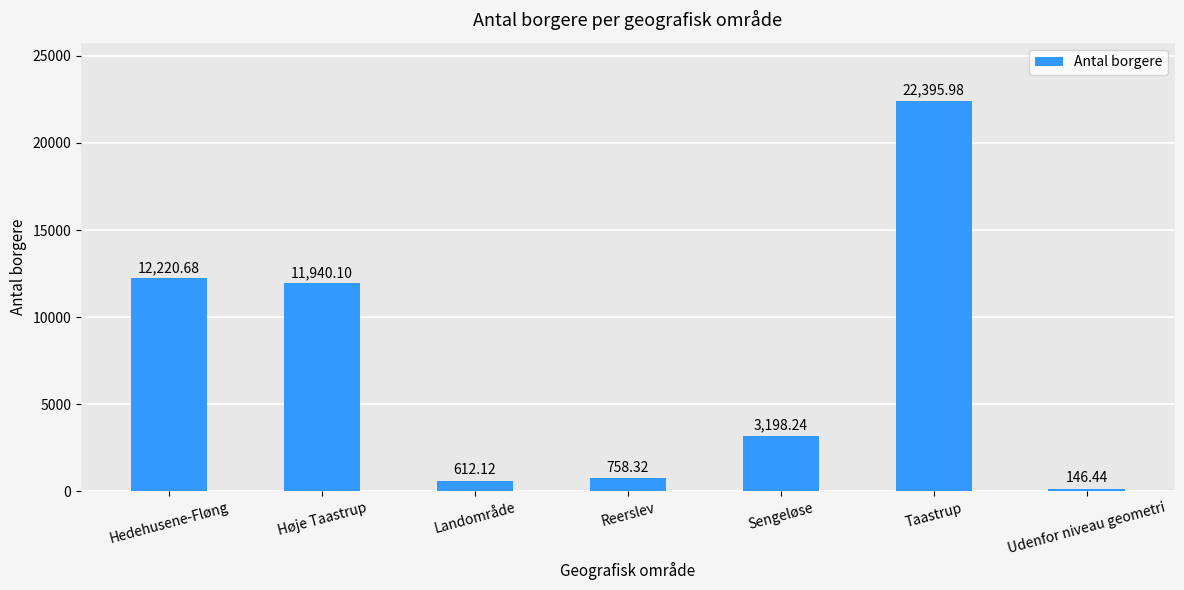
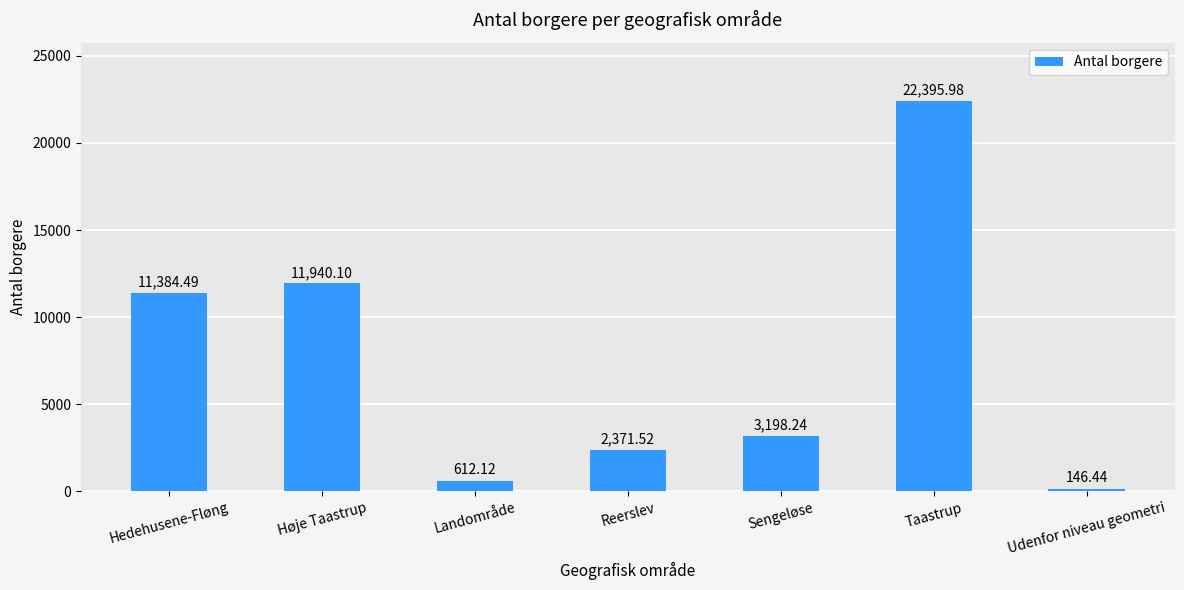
Hedehusene-Fløng: 12,220.68 -> 11,384.49
Reerslev: 758.32 -> 2,371.52
